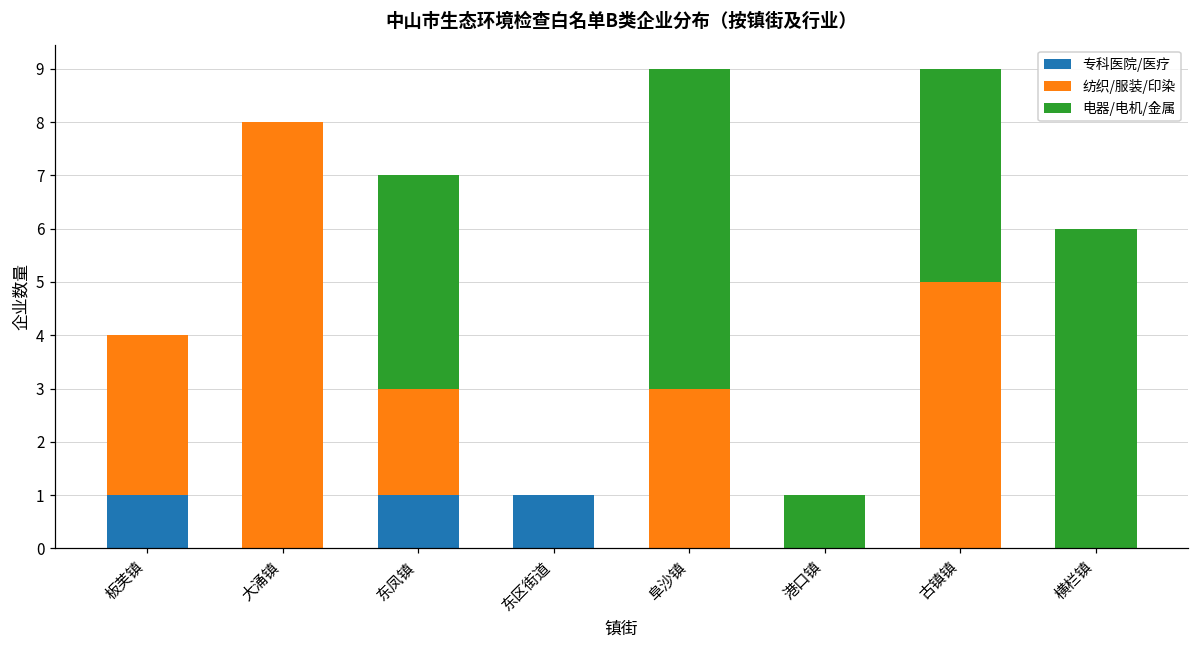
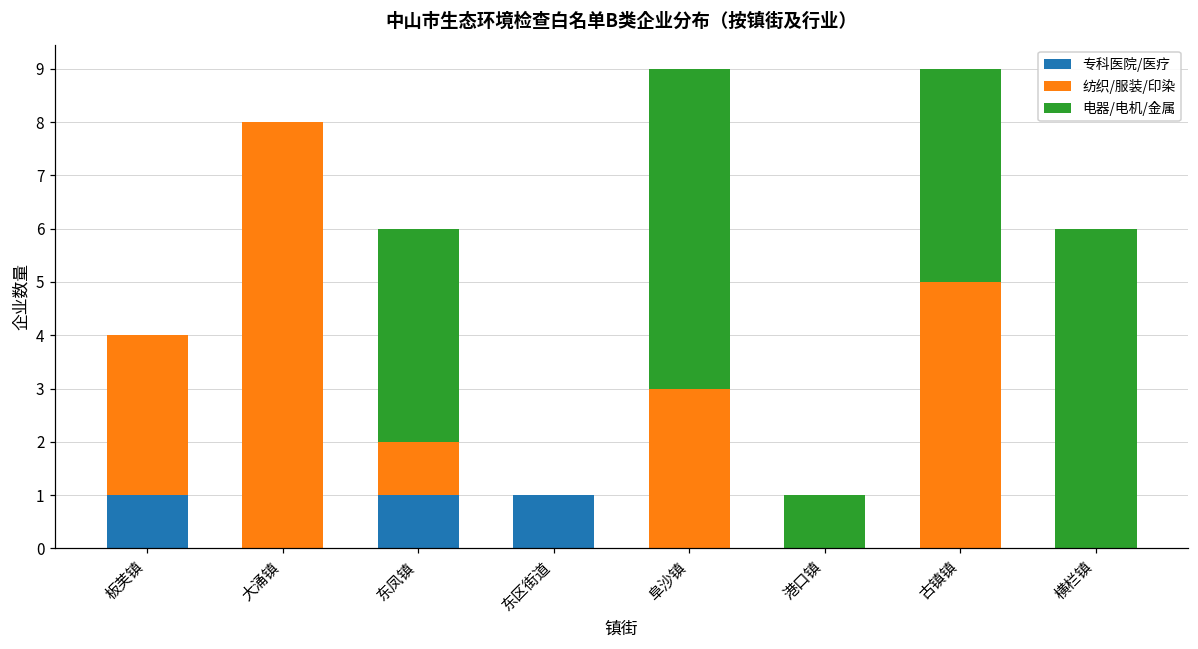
纺织/服装/印染, 东凤镇: 2 -> 1
